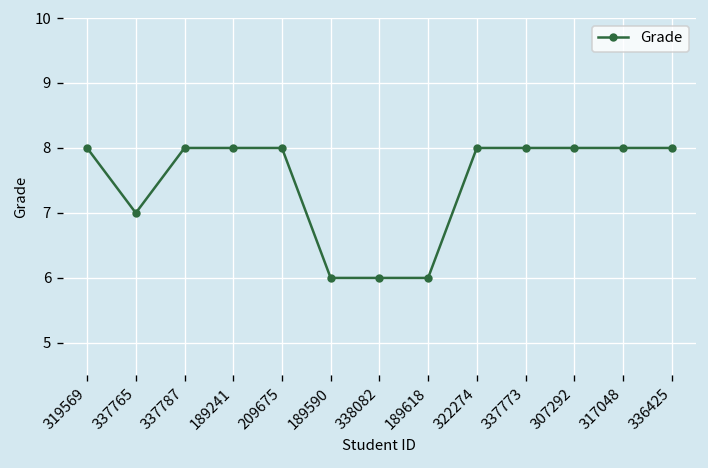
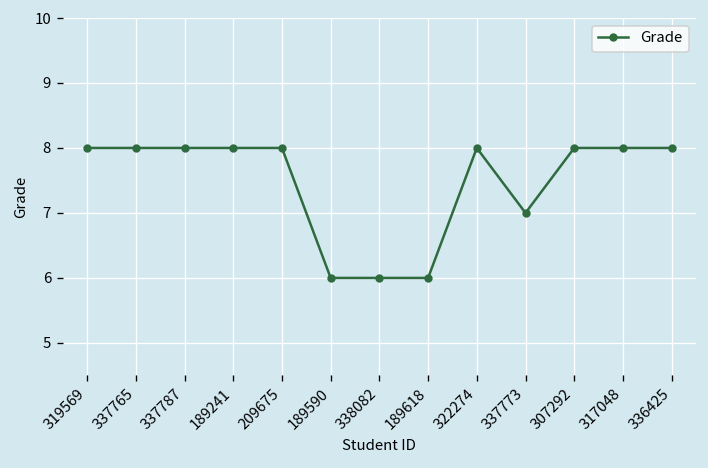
337765: 7 -> 8
337773: 8 -> 7
